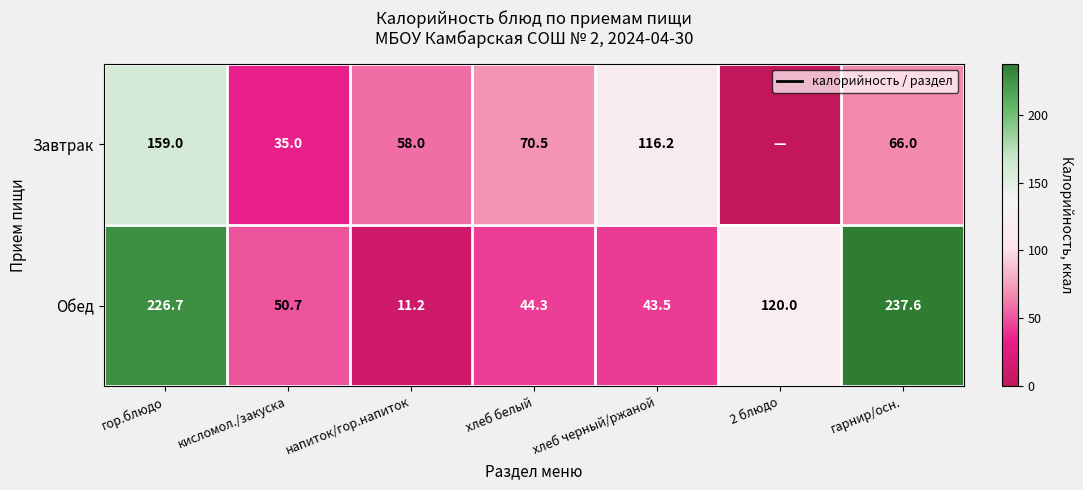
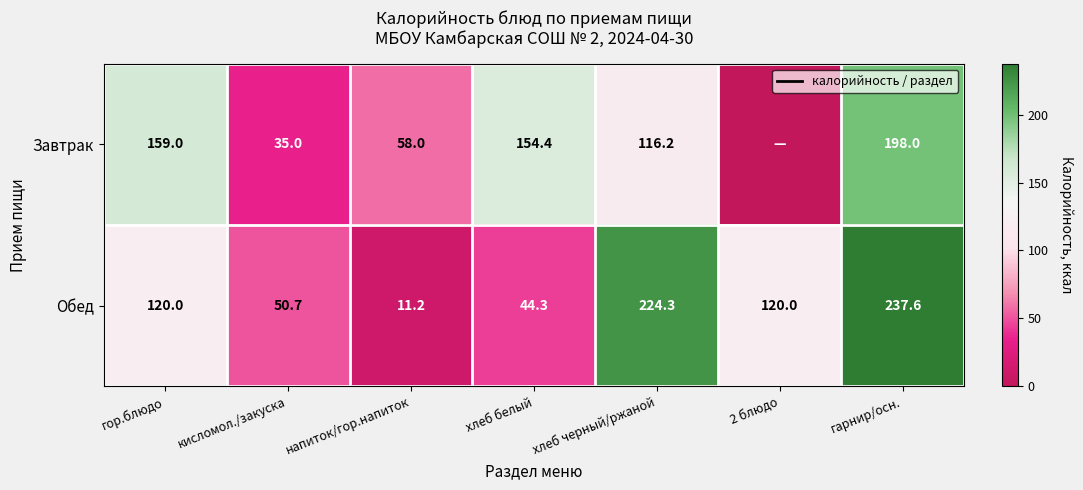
Завтрак, хлеб белый: 70.5 -> 154.4
Завтрак, гарнир/осн.: 66.0 -> 198.0
Обед, гор.блюдо: 226.7 -> 120.0
Обед, хлеб черный/ржаной: 43.5 -> 224.3
